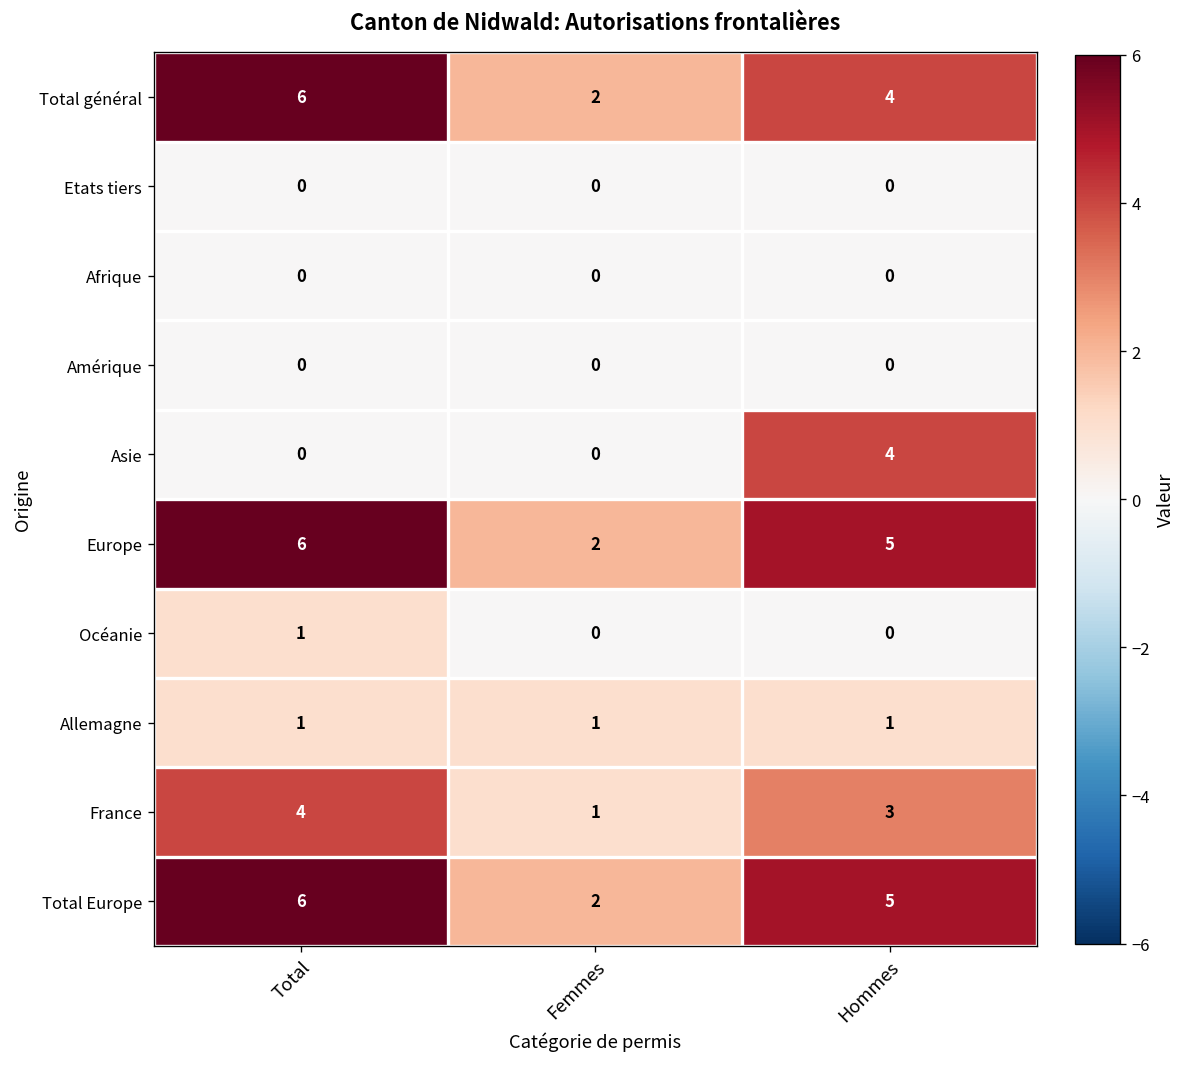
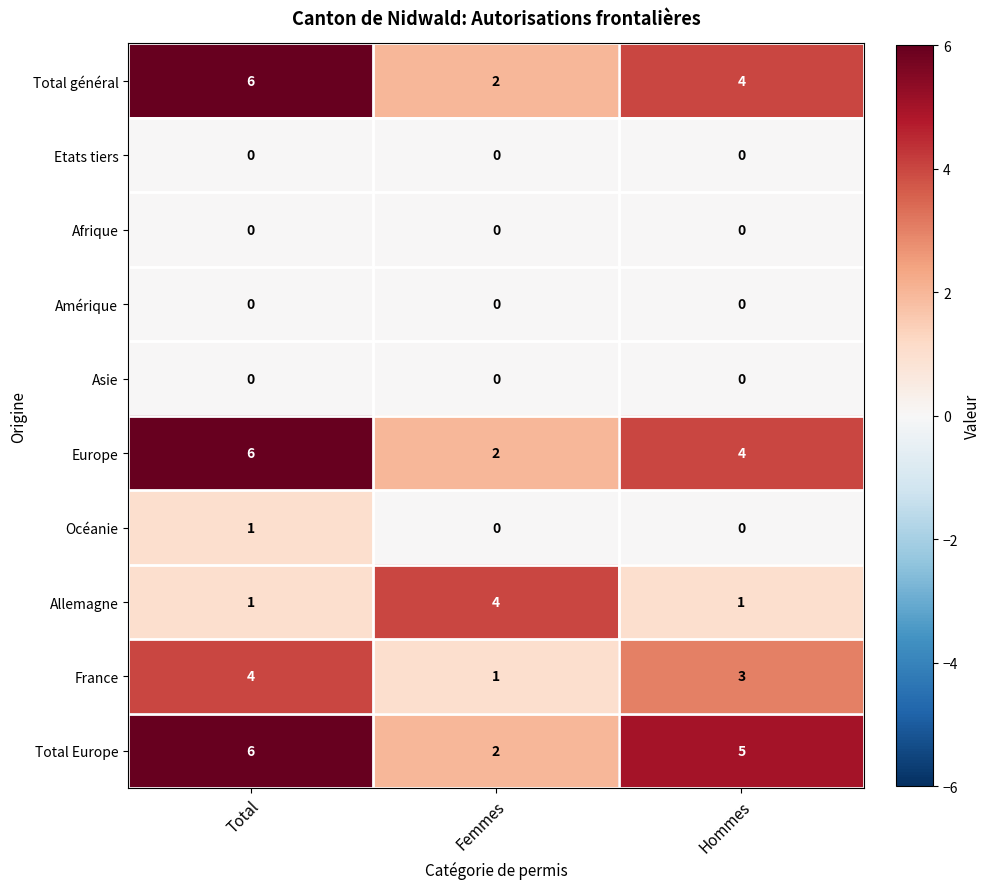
Asie, Hommes: 4 -> 0
Europe, Hommes: 5 -> 4
Allemagne, Femmes: 1 -> 4
